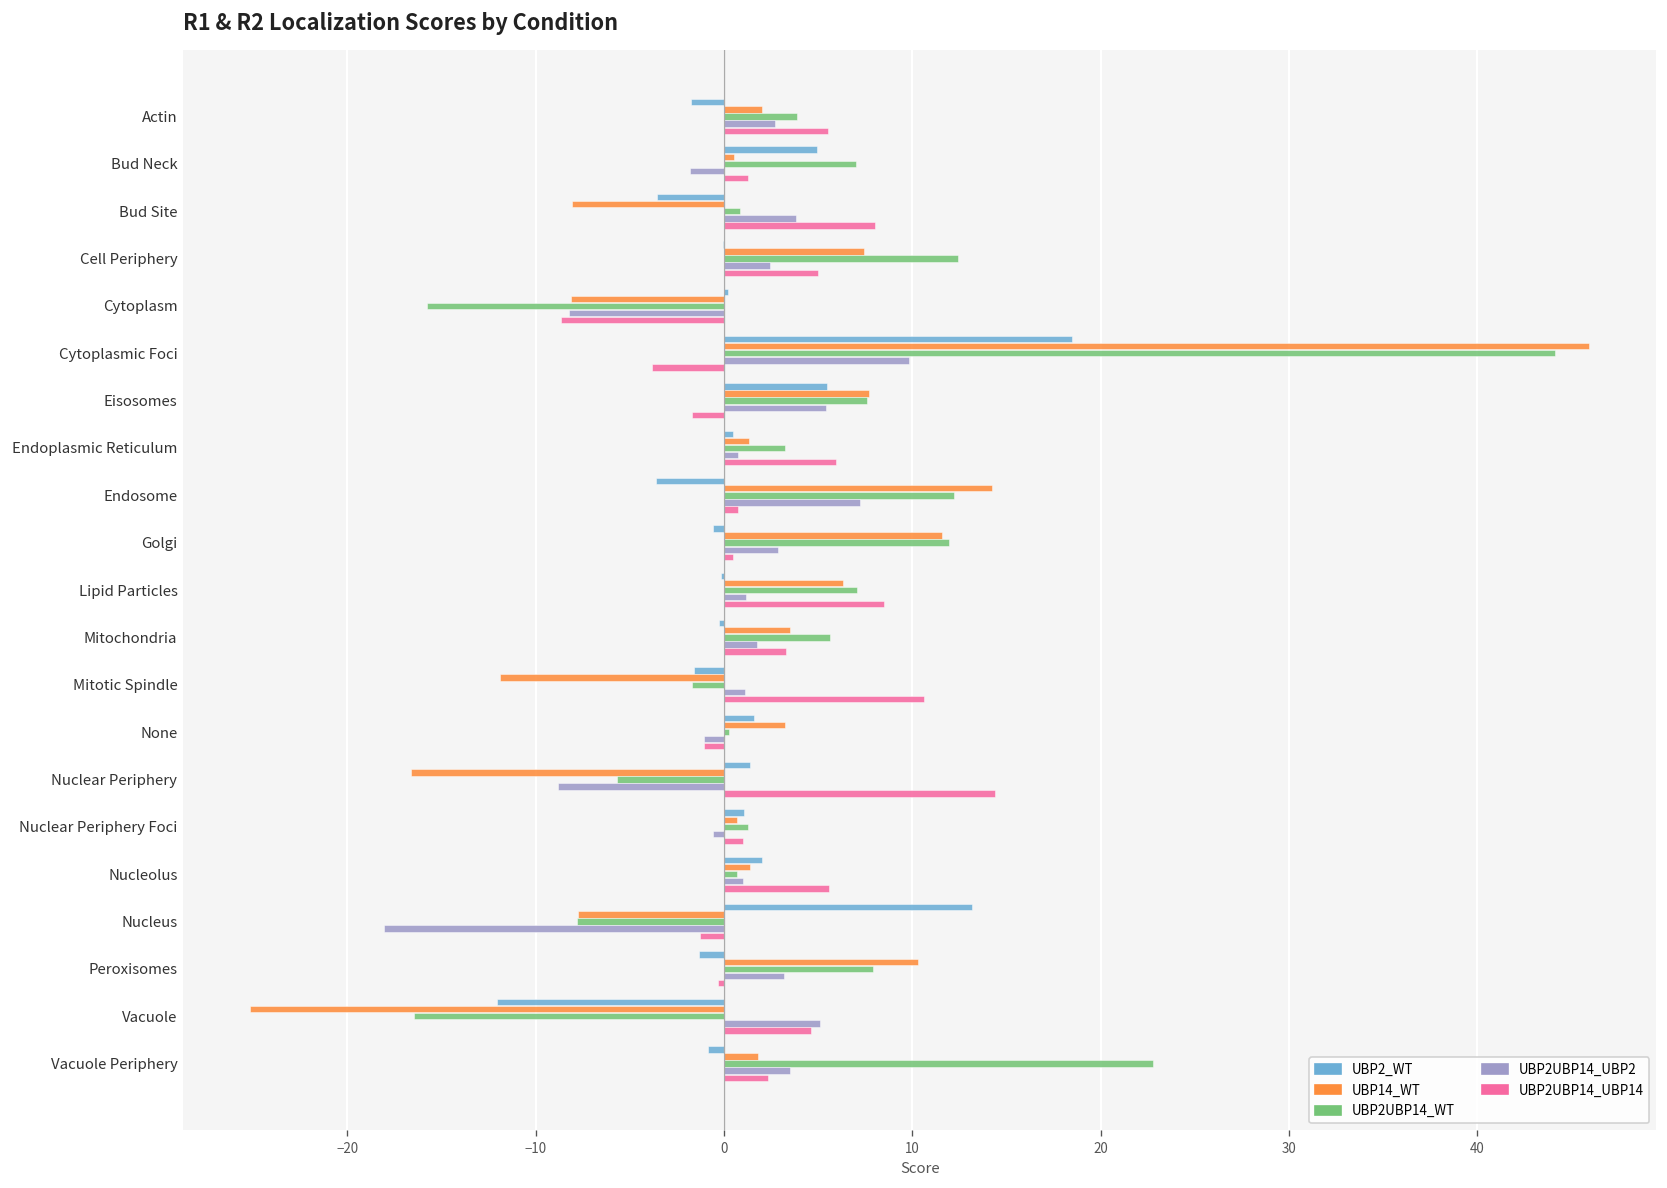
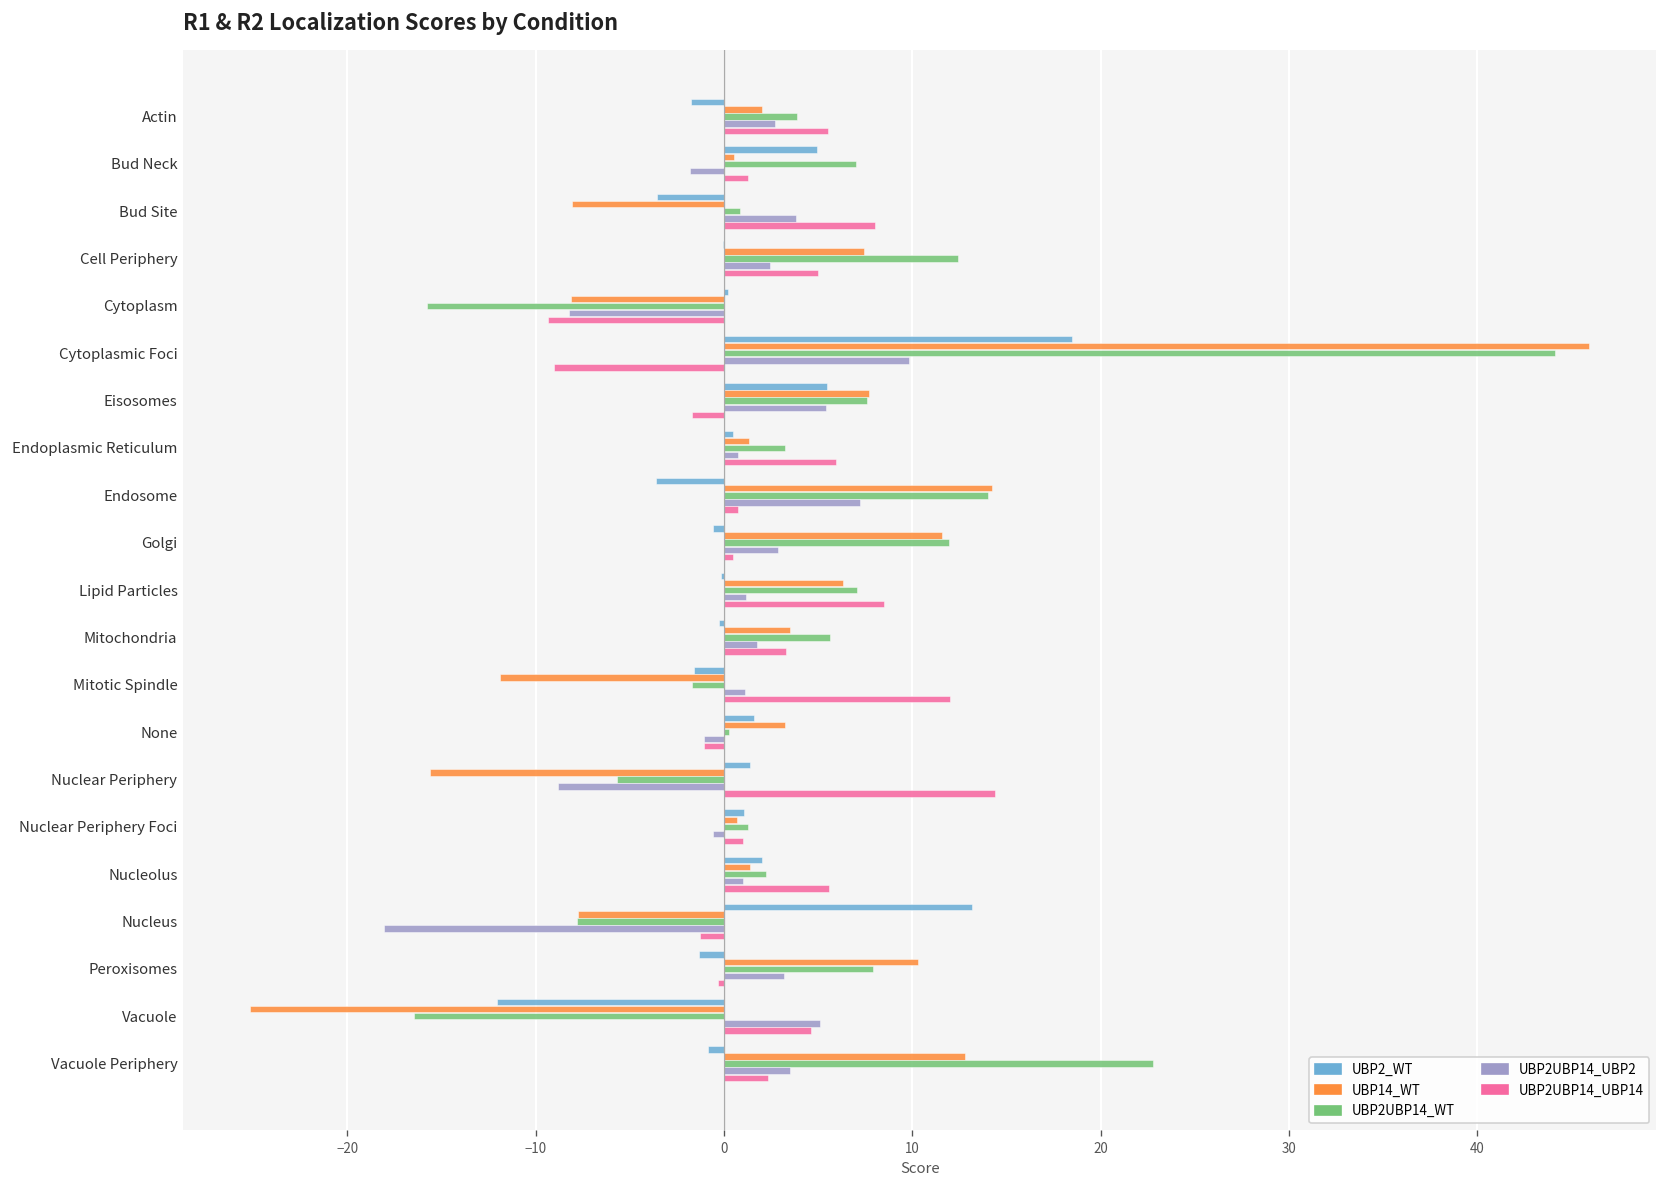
UBP2UBP14_UBP14, Cytoplasm: -8.6 -> -9.3
UBP2UBP14_UBP14, Cytoplasmic Foci: -3.8 -> -9.0
UBP2UBP14_WT, Endosome: 12.2 -> 14.0
UBP2UBP14_UBP14, Mitotic Spindle: 10.7 -> 12.0
UBP14_WT, Nuclear Periphery: -16.6 -> -15.6
UBP2UBP14_WT, Nucleolus: 0.7 -> 2.2
UBP14_WT, Vacuole Periphery: 1.8 -> 12.8
